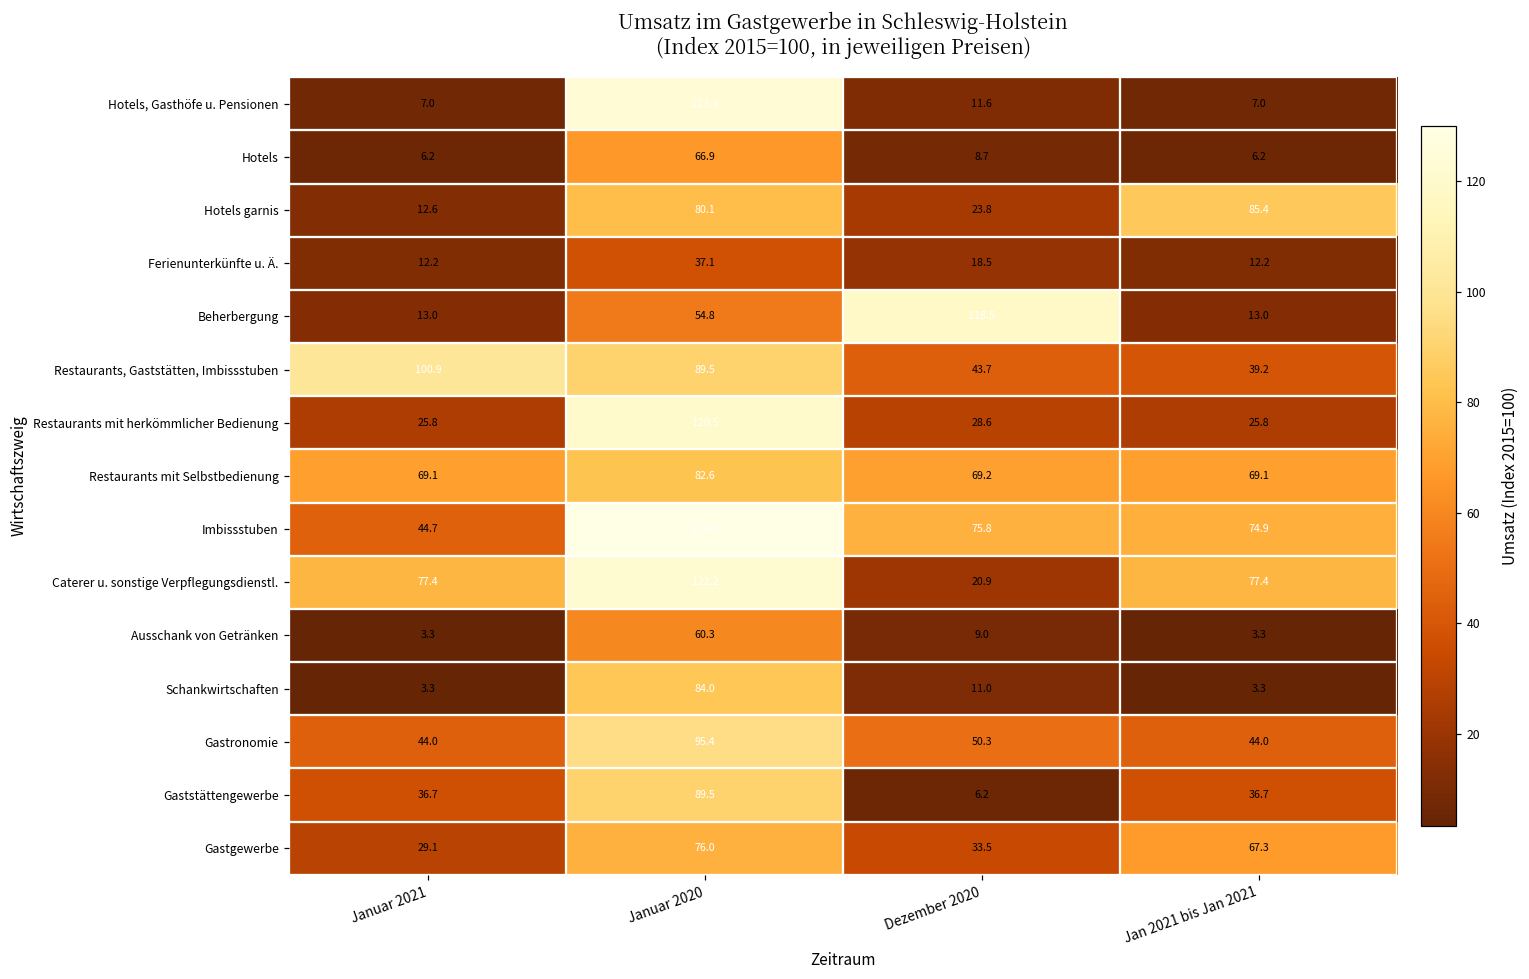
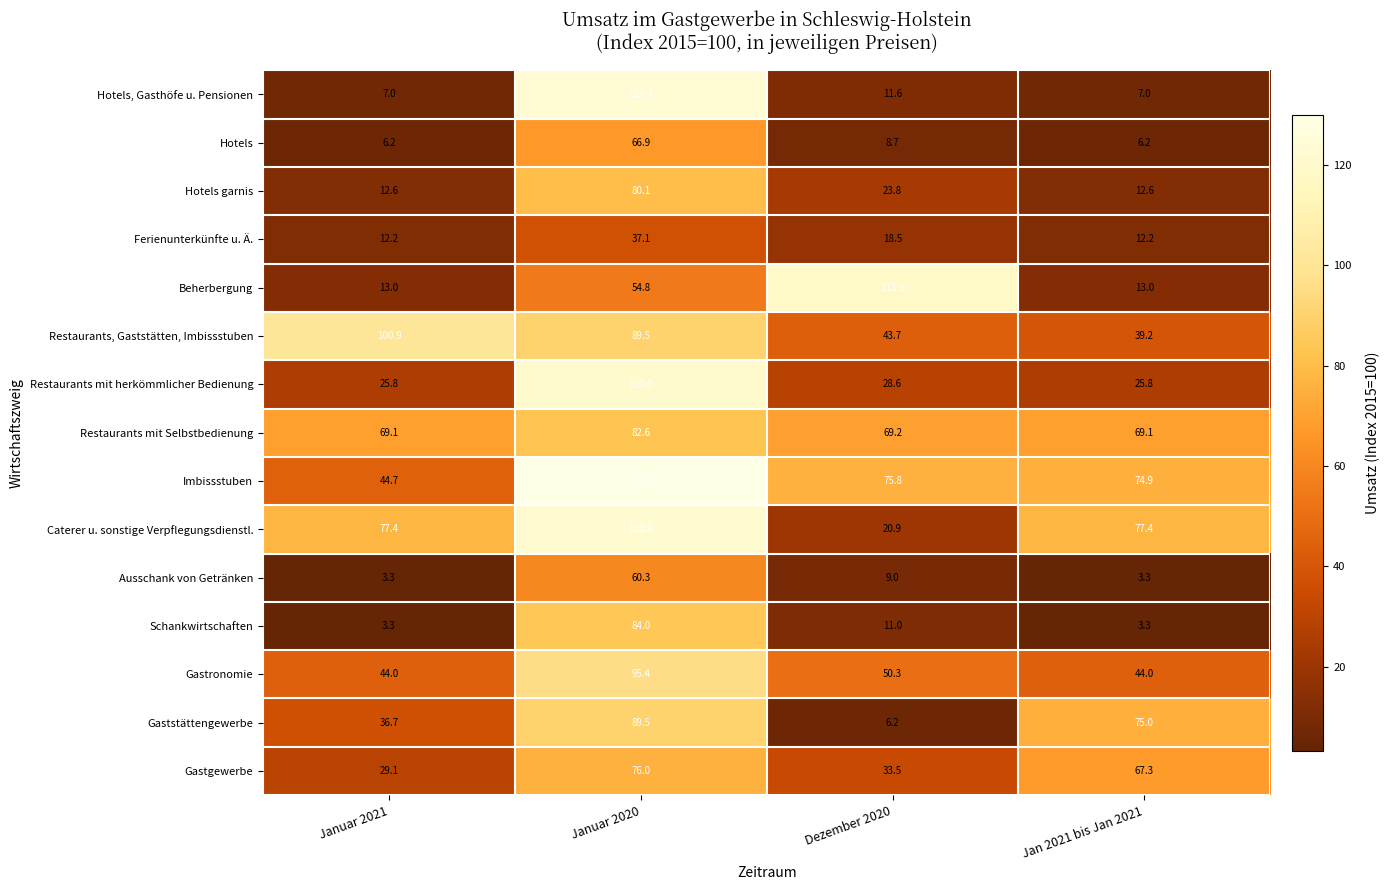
Hotels garnis, Jan 2021 bis Jan 2021: 85.4 -> 12.6
Gaststättengewerbe, Jan 2021 bis Jan 2021: 36.7 -> 75.0
